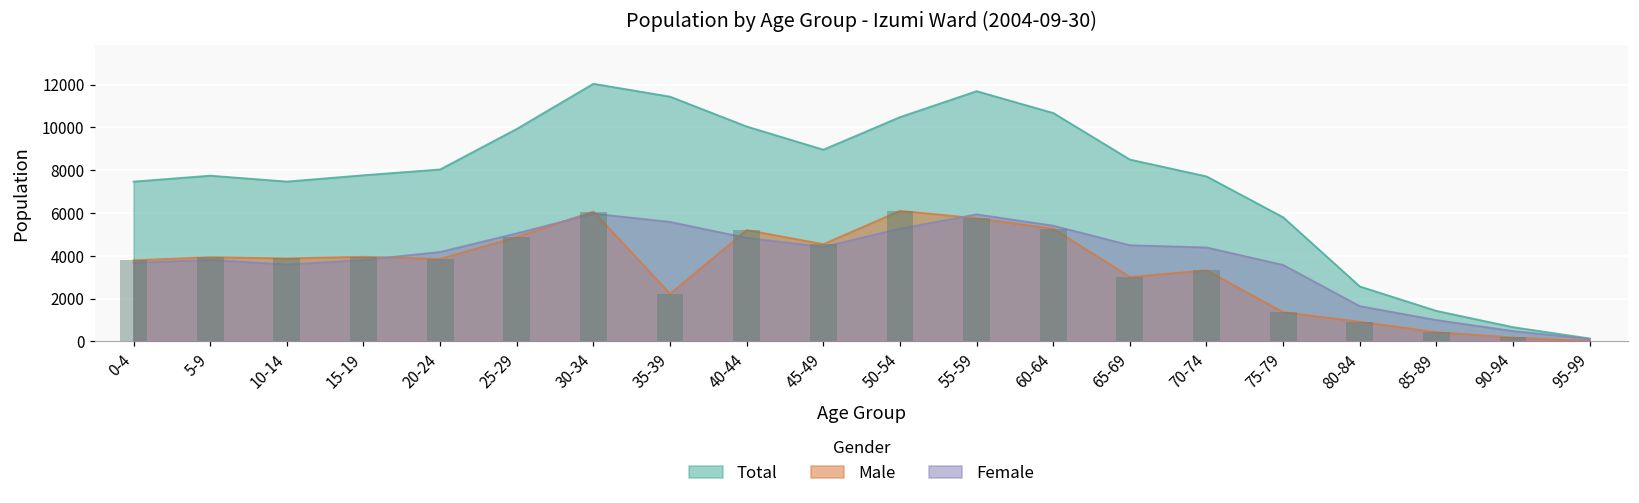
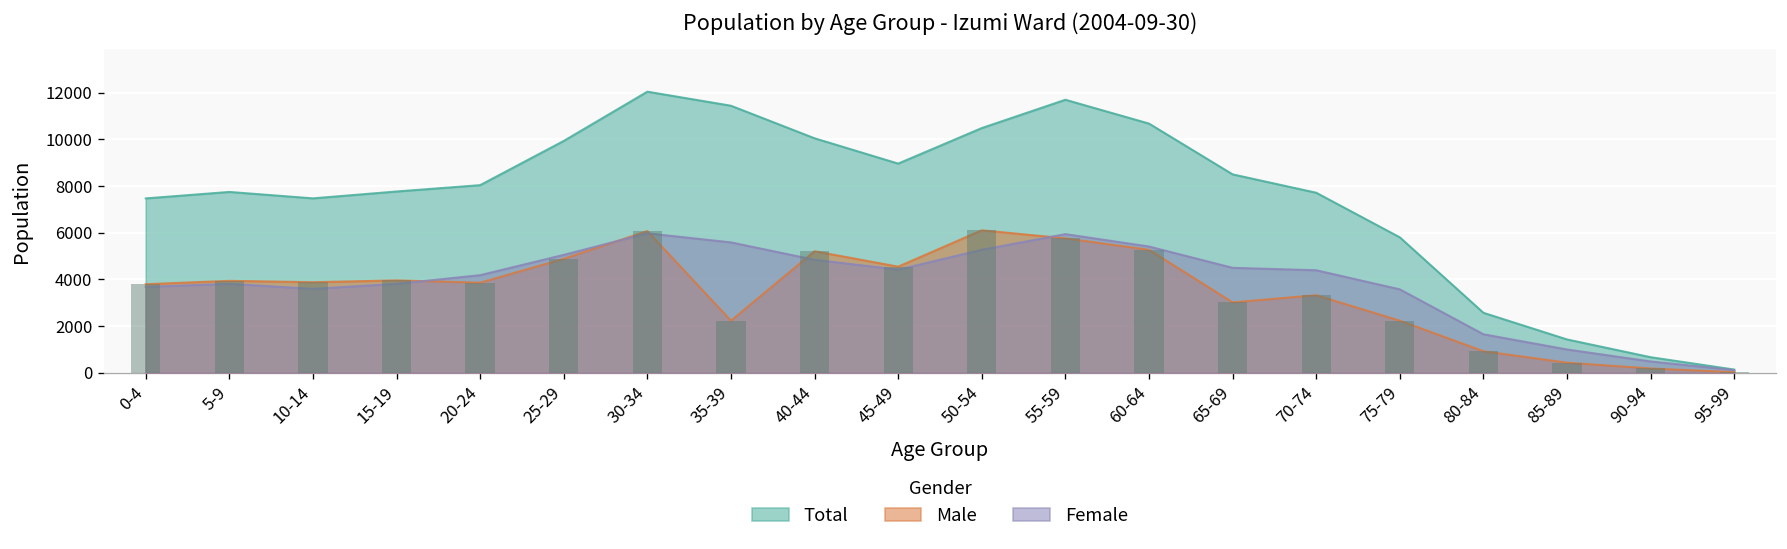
Male, 75-79: 1400 -> 2200
